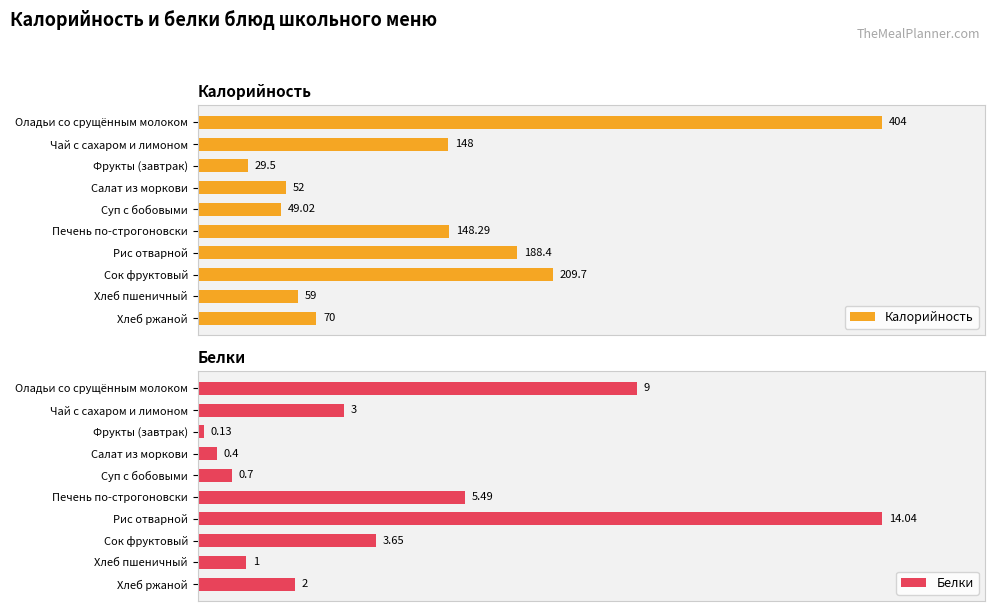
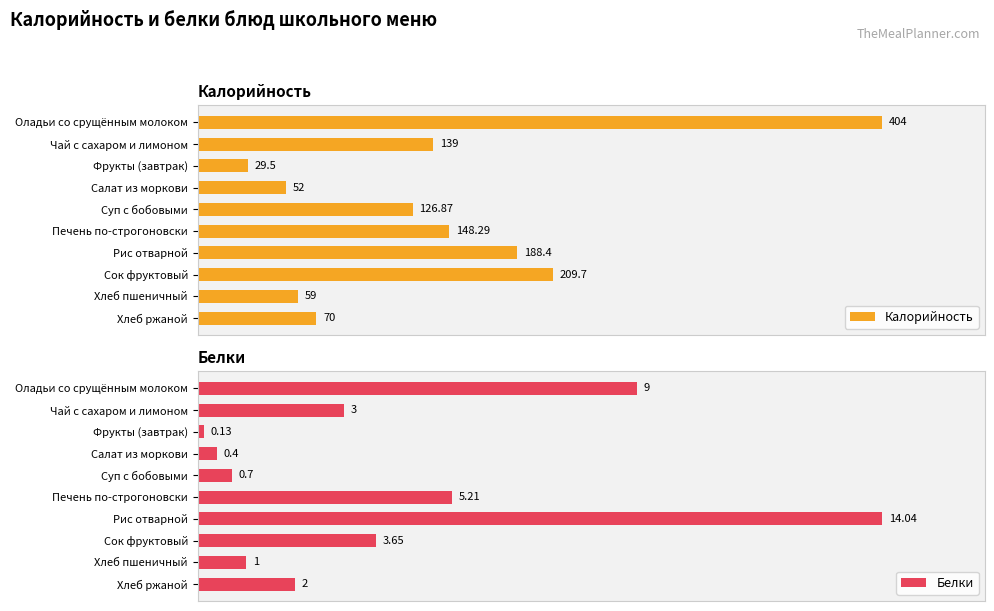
Калорийность, Чай с сахаром и лимоном: 148 -> 139
Калорийность, Суп с бобовыми: 49.02 -> 126.87
Белки, Печень по-строгоновски: 5.49 -> 5.21
